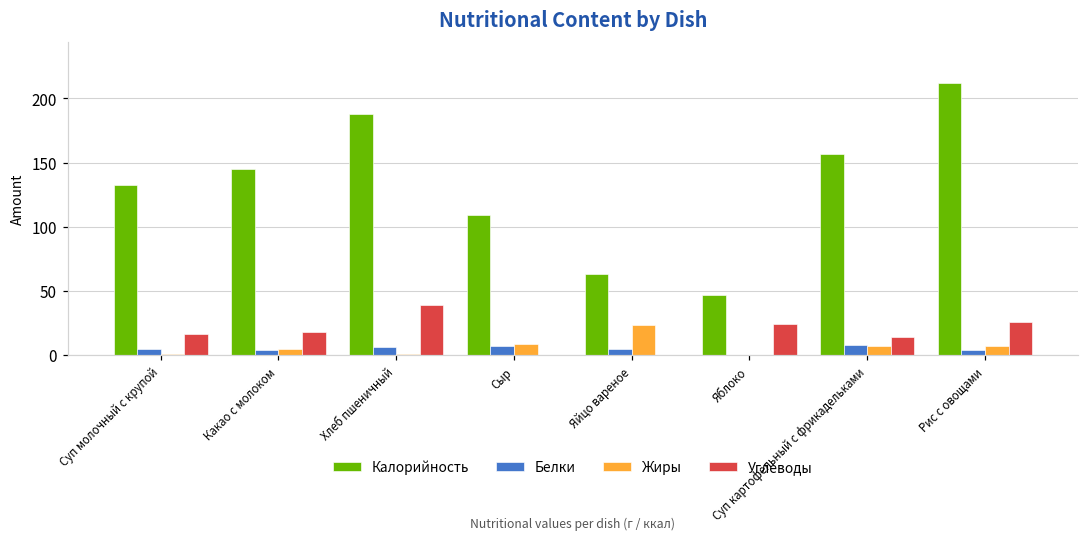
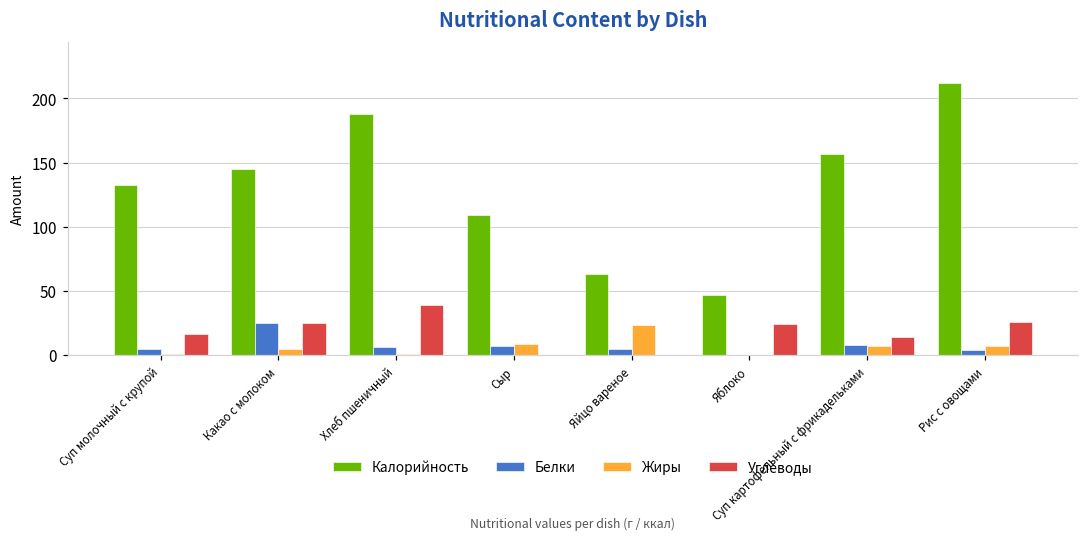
Белки, Какао с молоком: 4 -> 25
Углеводы, Какао с молоком: 18 -> 25
